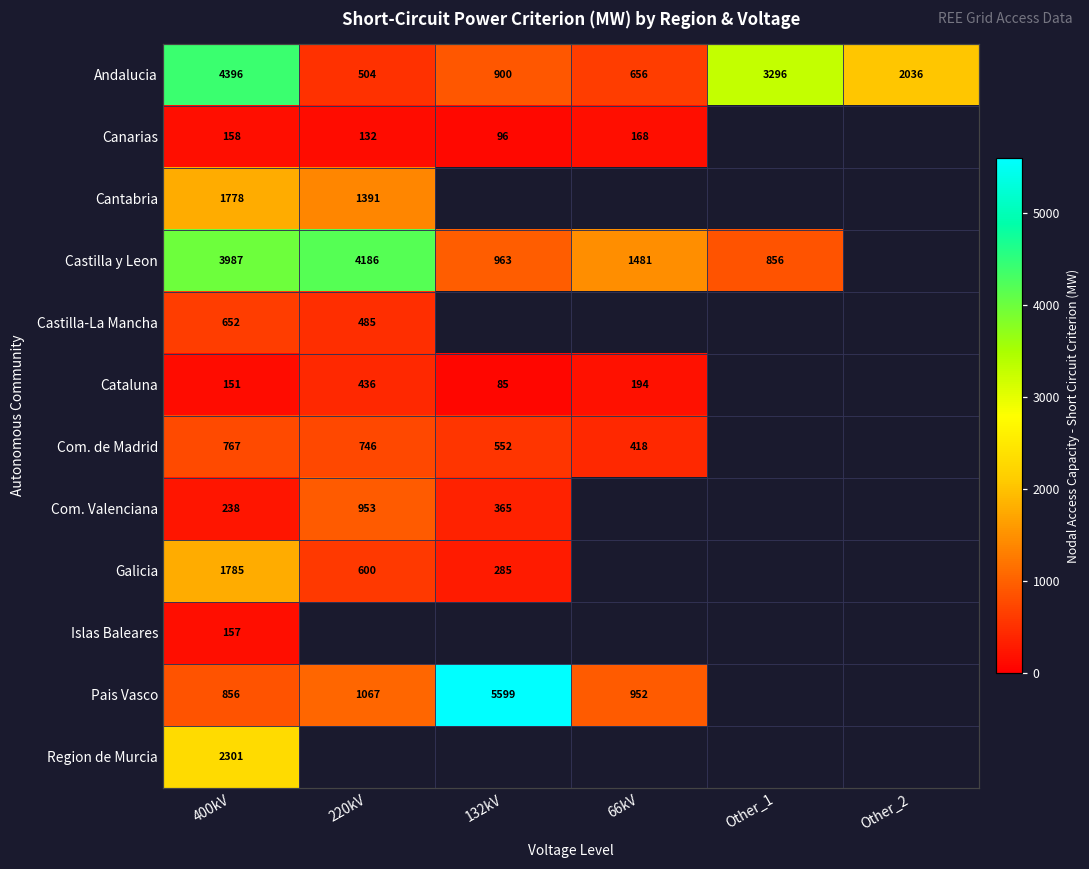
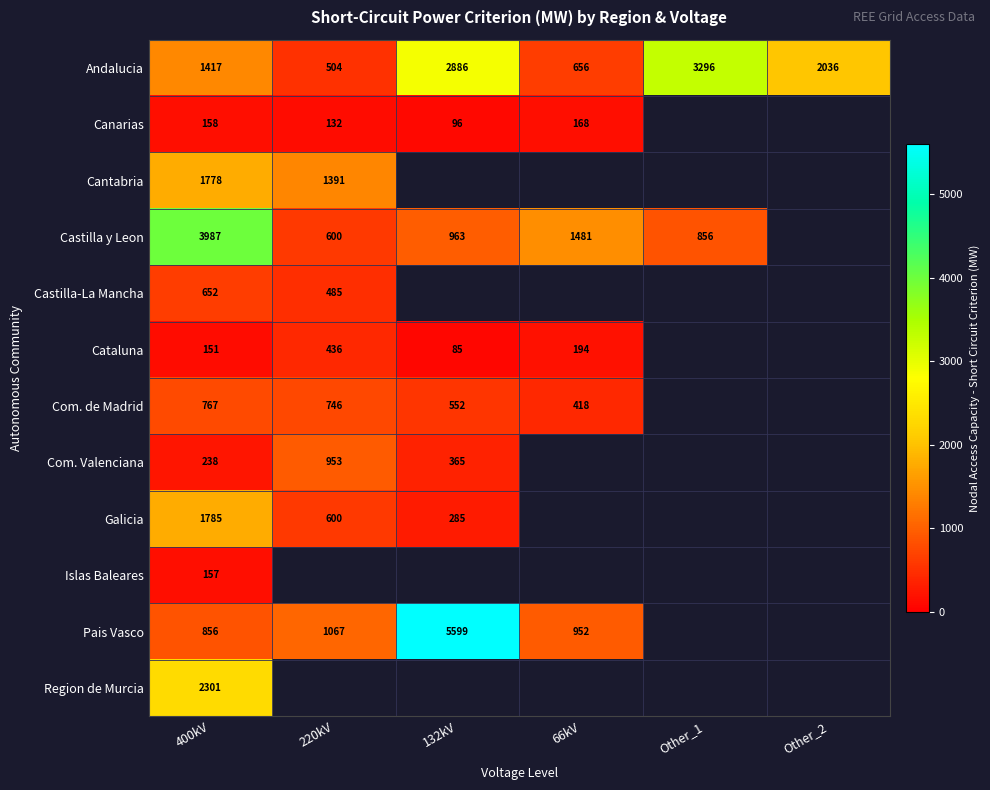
Andalucia, 400kV: 4396 -> 1417
Andalucia, 132kV: 900 -> 2886
Castilla y Leon, 220kV: 4186 -> 600
